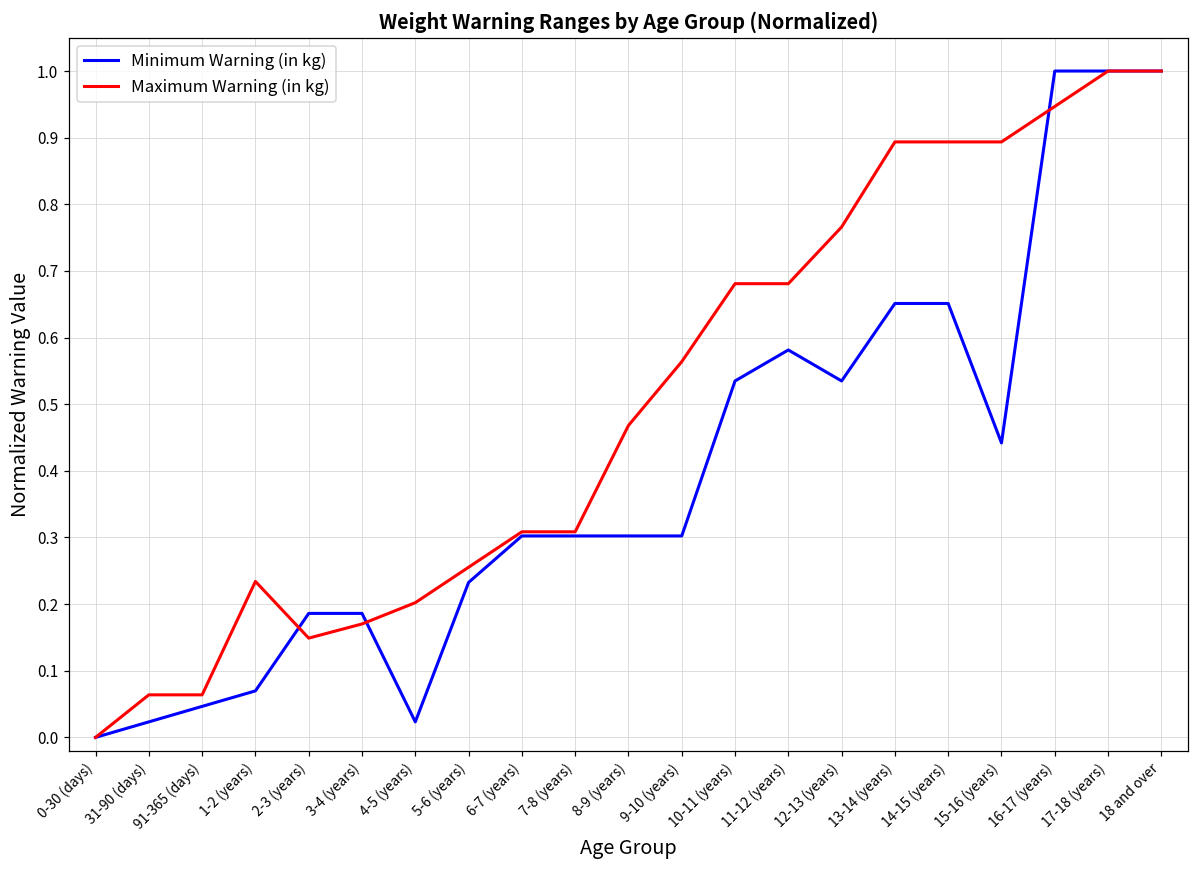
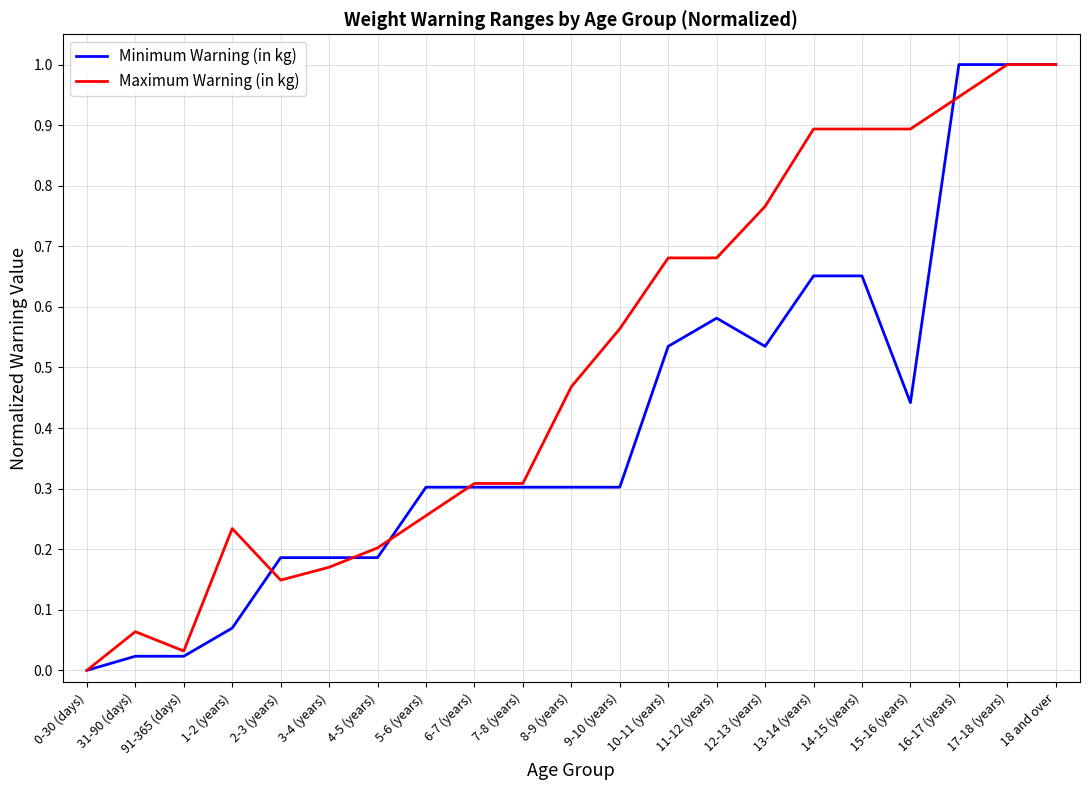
Minimum Warning (in kg), 91-365 (days): 0.05 -> 0.02
Maximum Warning (in kg), 91-365 (days): 0.06 -> 0.03
Minimum Warning (in kg), 4-5 (years): 0.02 -> 0.19
Minimum Warning (in kg), 5-6 (years): 0.23 -> 0.30
